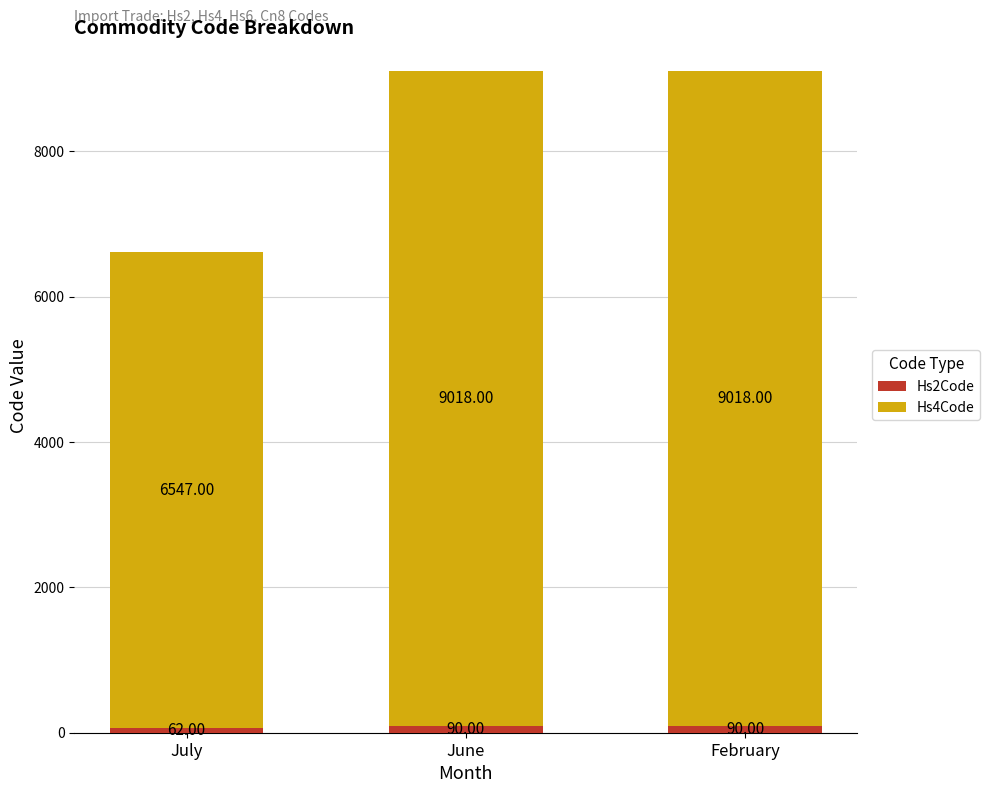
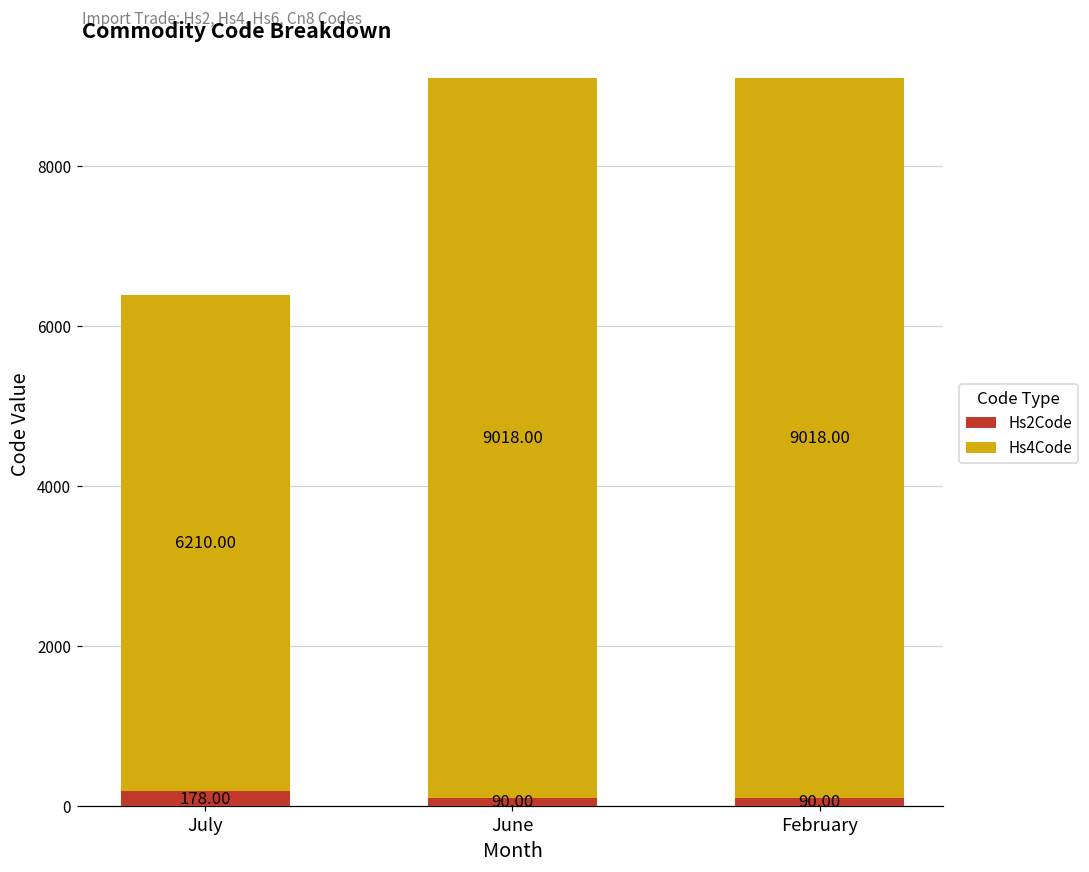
Hs2Code, July: 62.00 -> 178.00
Hs4Code, July: 6547.00 -> 6210.00
